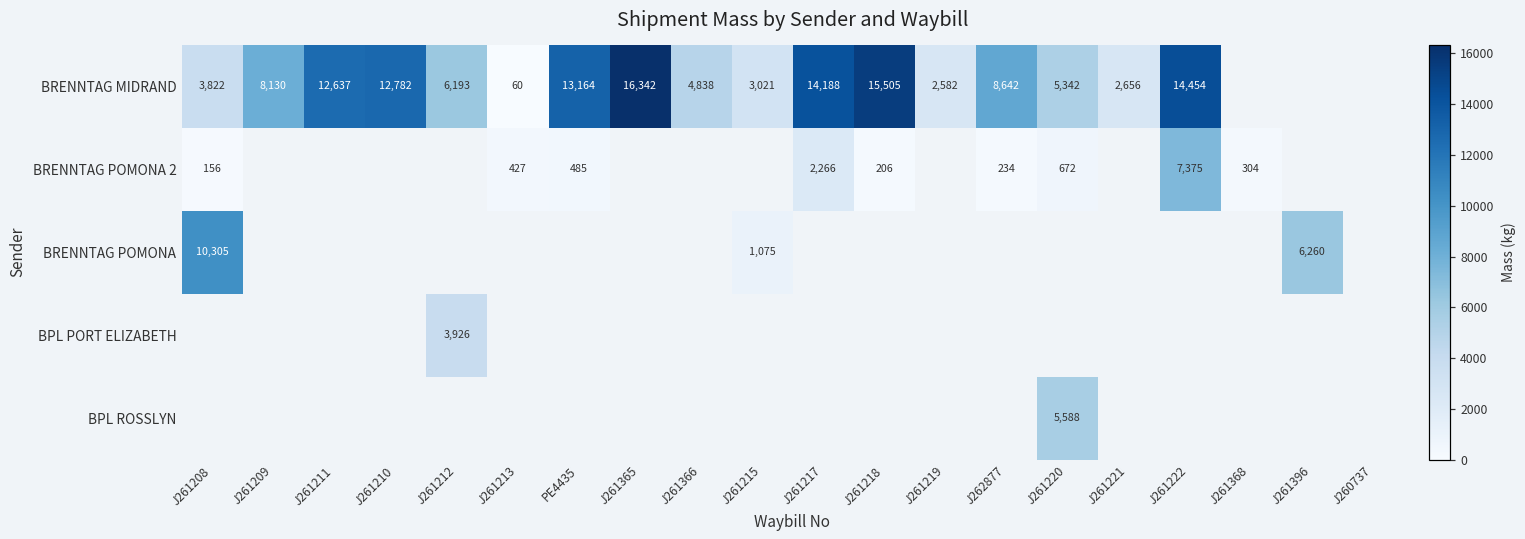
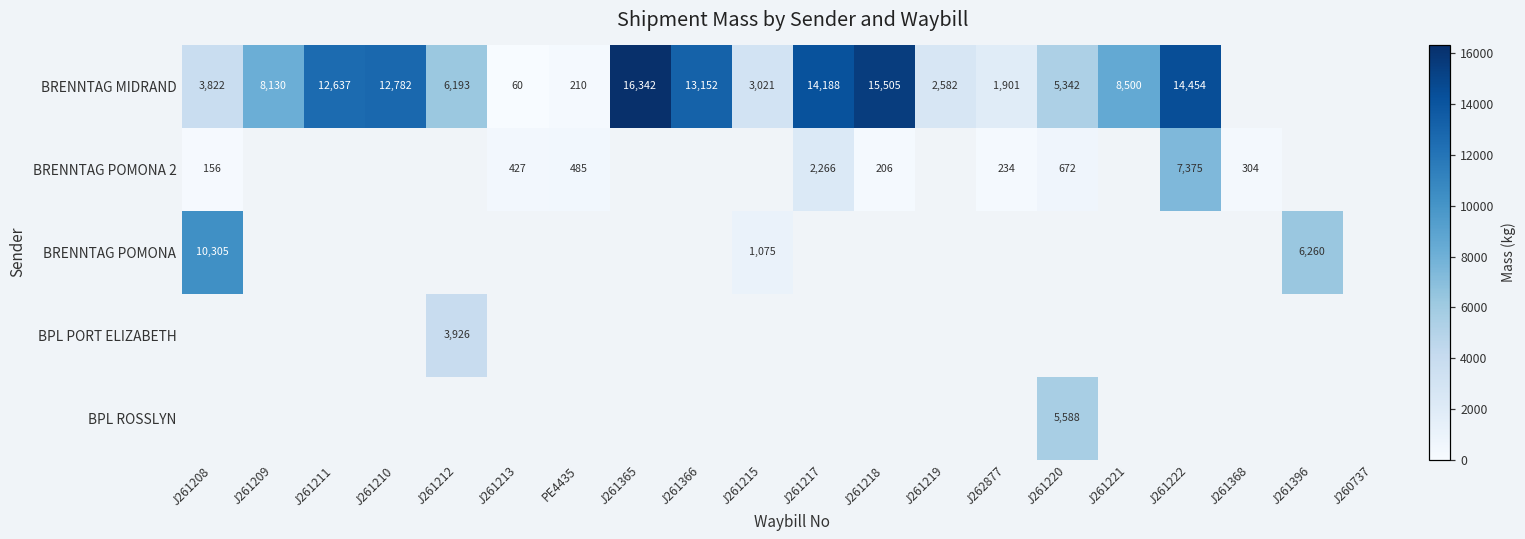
BRENNTAG MIDRAND, PE4435: 13,164 -> 210
BRENNTAG MIDRAND, J261366: 4,838 -> 13,152
BRENNTAG MIDRAND, J262877: 8,642 -> 1,901
BRENNTAG MIDRAND, J261221: 2,656 -> 8,500
